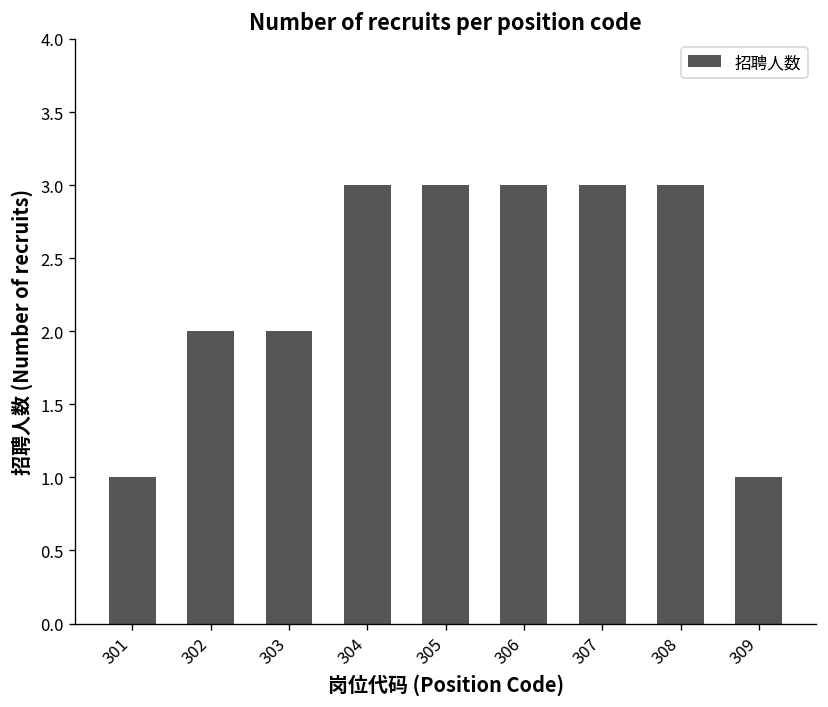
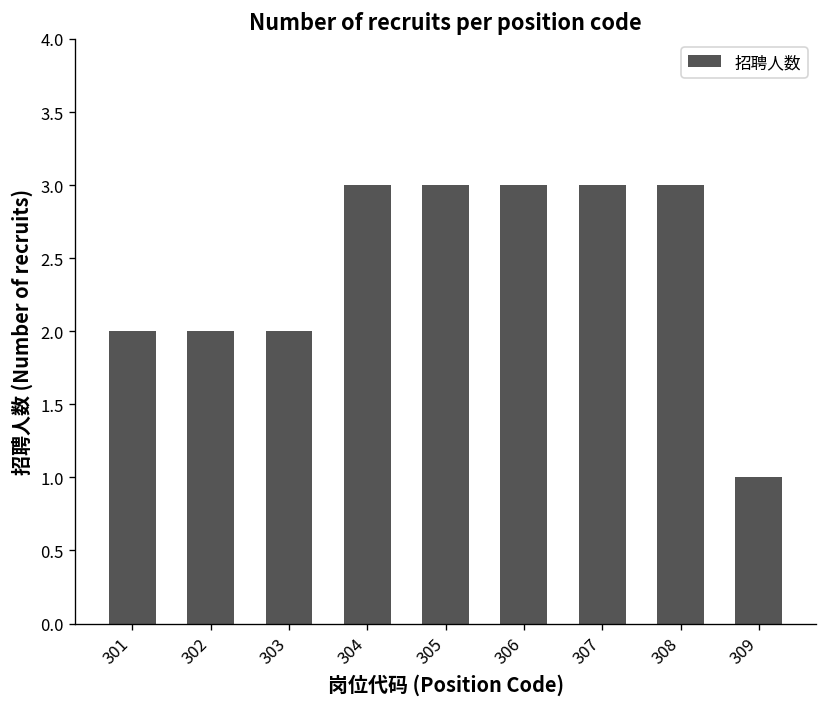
301: 1 -> 2
